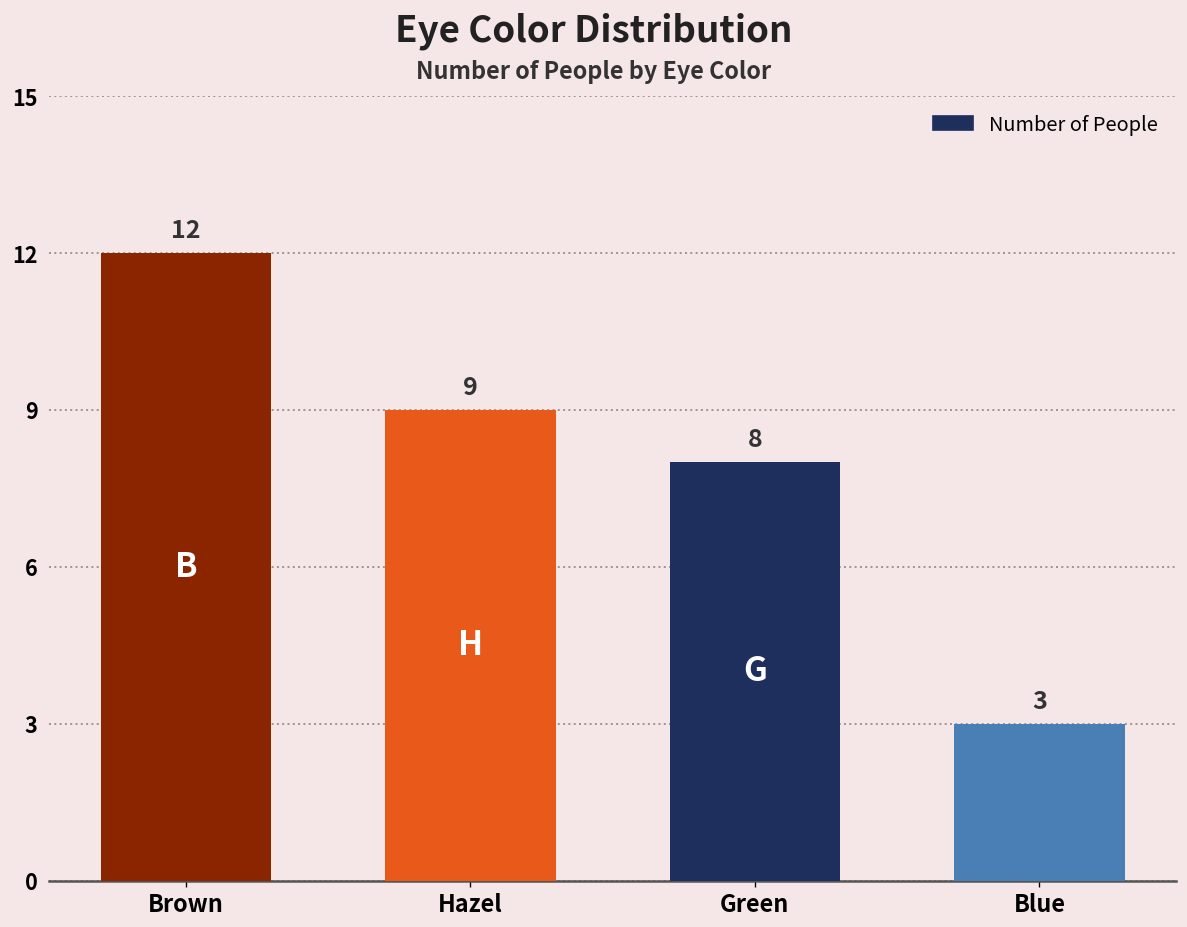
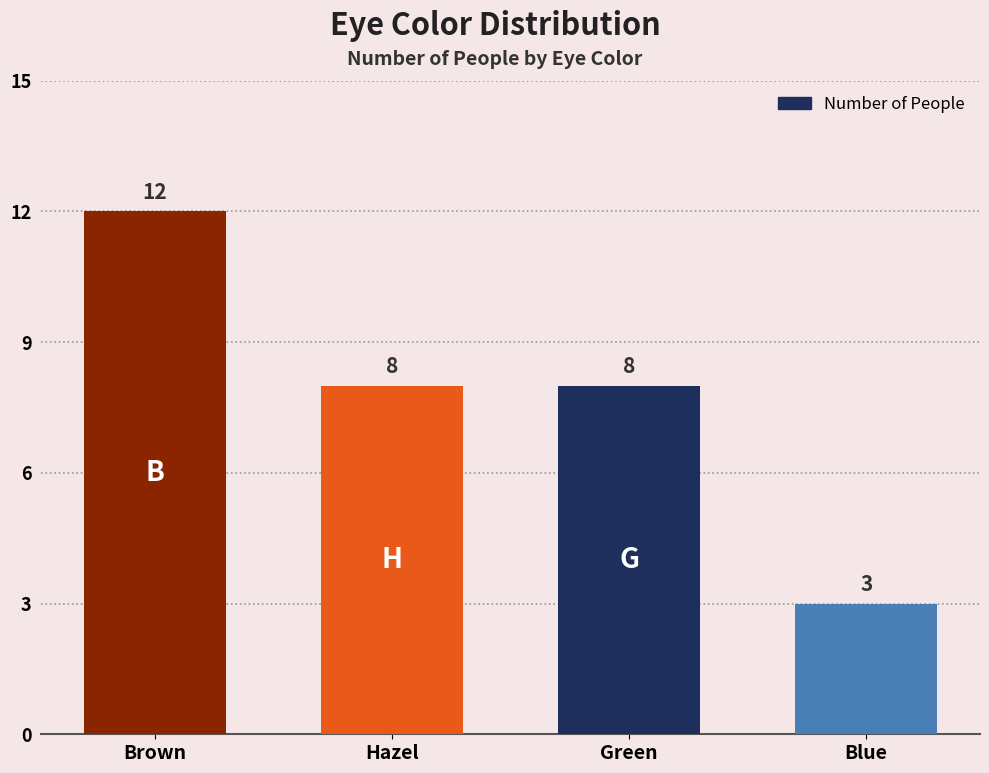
Hazel: 9 -> 8
